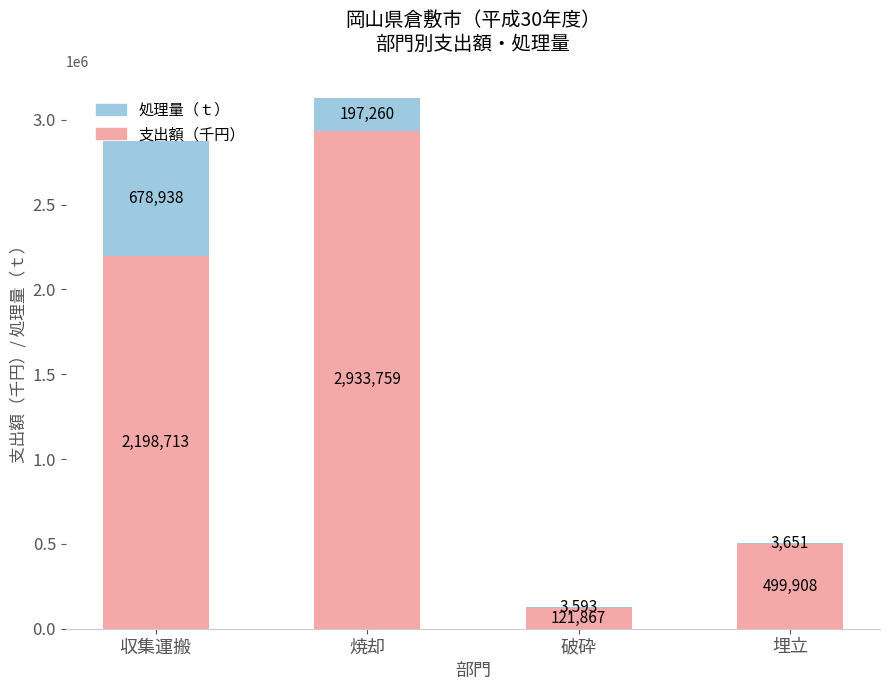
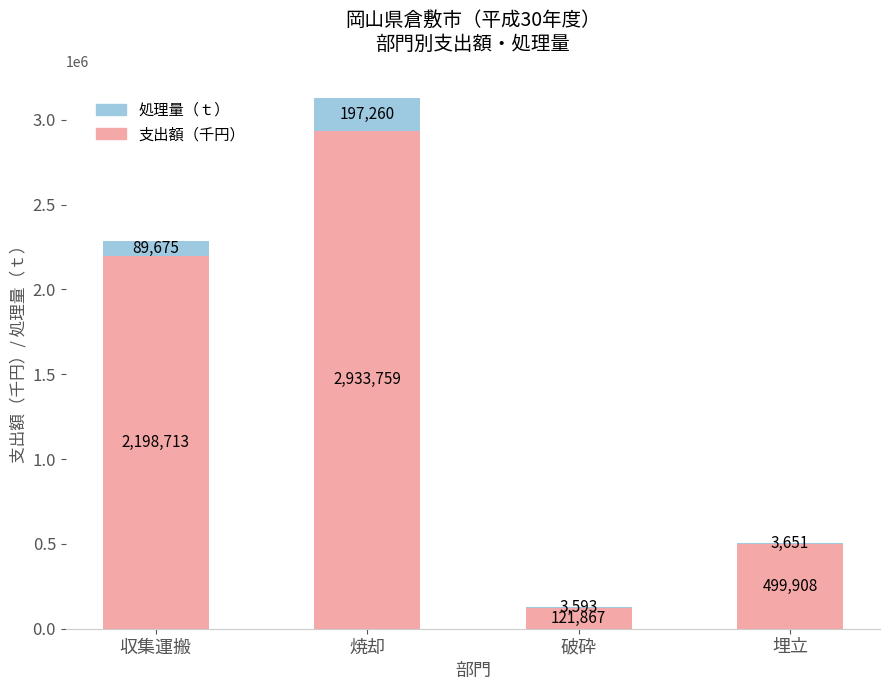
処理量（ｔ）, 収集運搬: 678,938 -> 89,675
